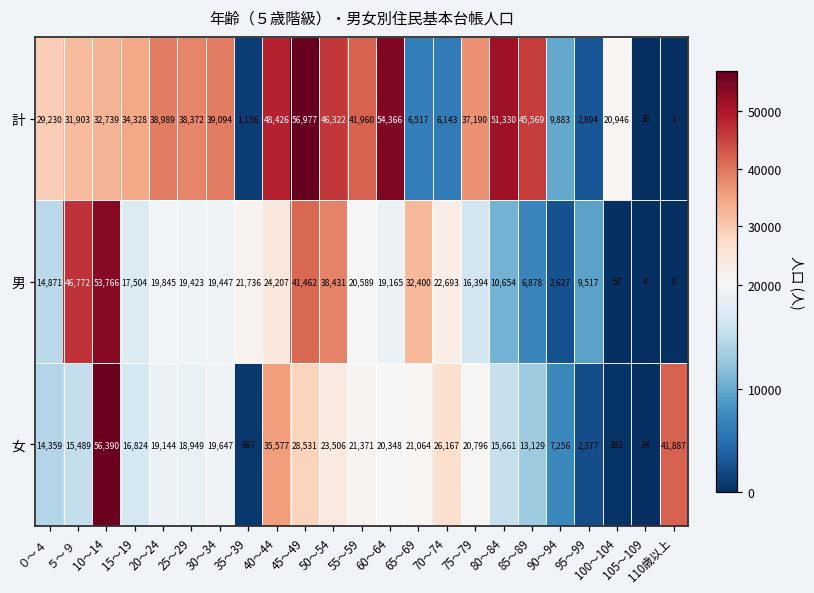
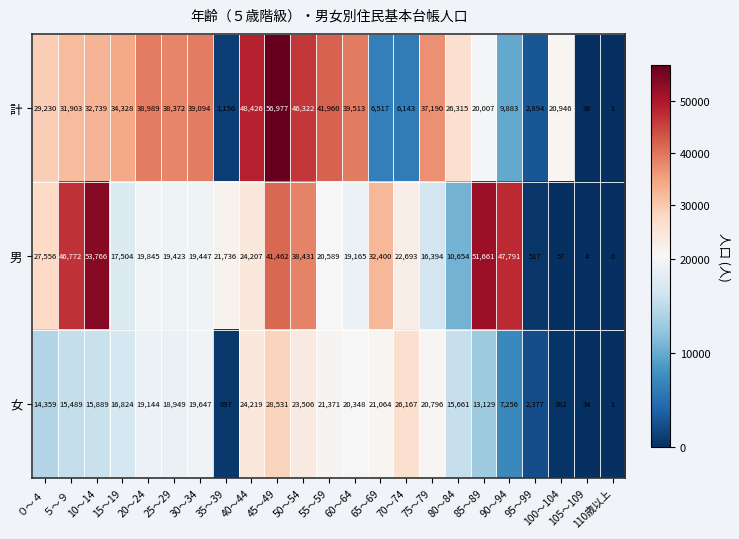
計, 60～64: 54,366 -> 39,513
計, 80～84: 51,330 -> 26,315
計, 85～89: 45,569 -> 20,007
男, ０～４: 14,871 -> 27,556
男, 85～89: 6,878 -> 51,661
男, 90～94: 2,627 -> 47,791
男, 95～99: 9,517 -> 517
女, 10～14: 56,390 -> 15,889
女, 40～44: 35,577 -> 24,219
女, 110歳以上: 41,887 -> 1
